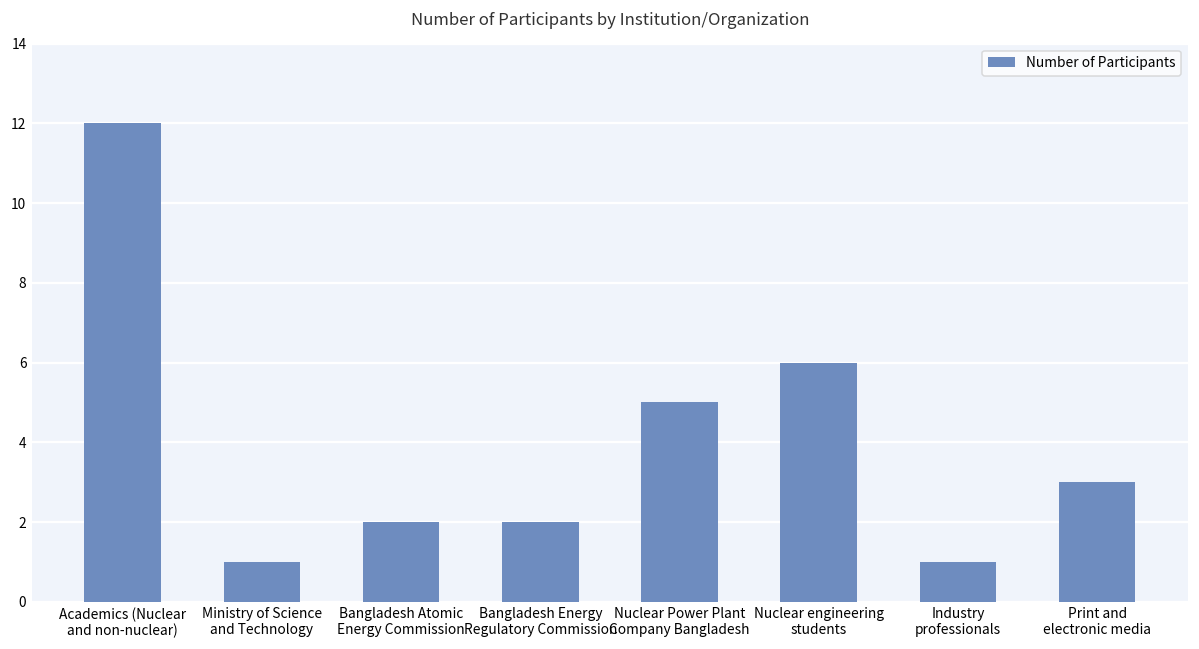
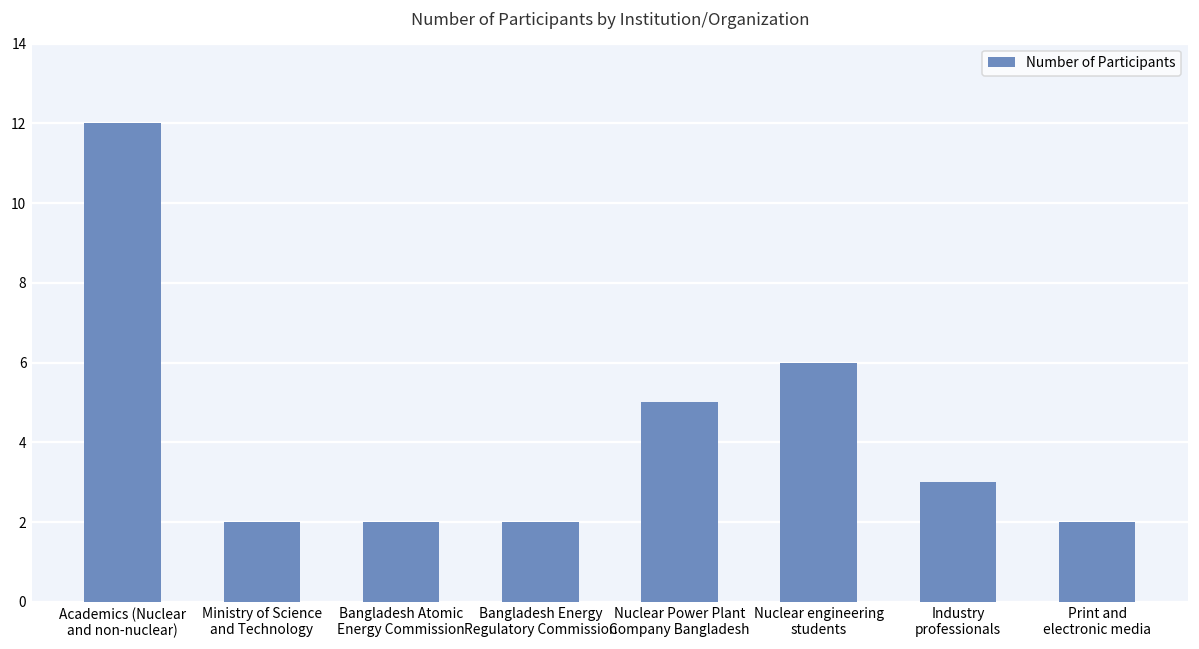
Ministry of Science and Technology: 1 -> 2
Industry professionals: 1 -> 3
Print and electronic media: 3 -> 2
